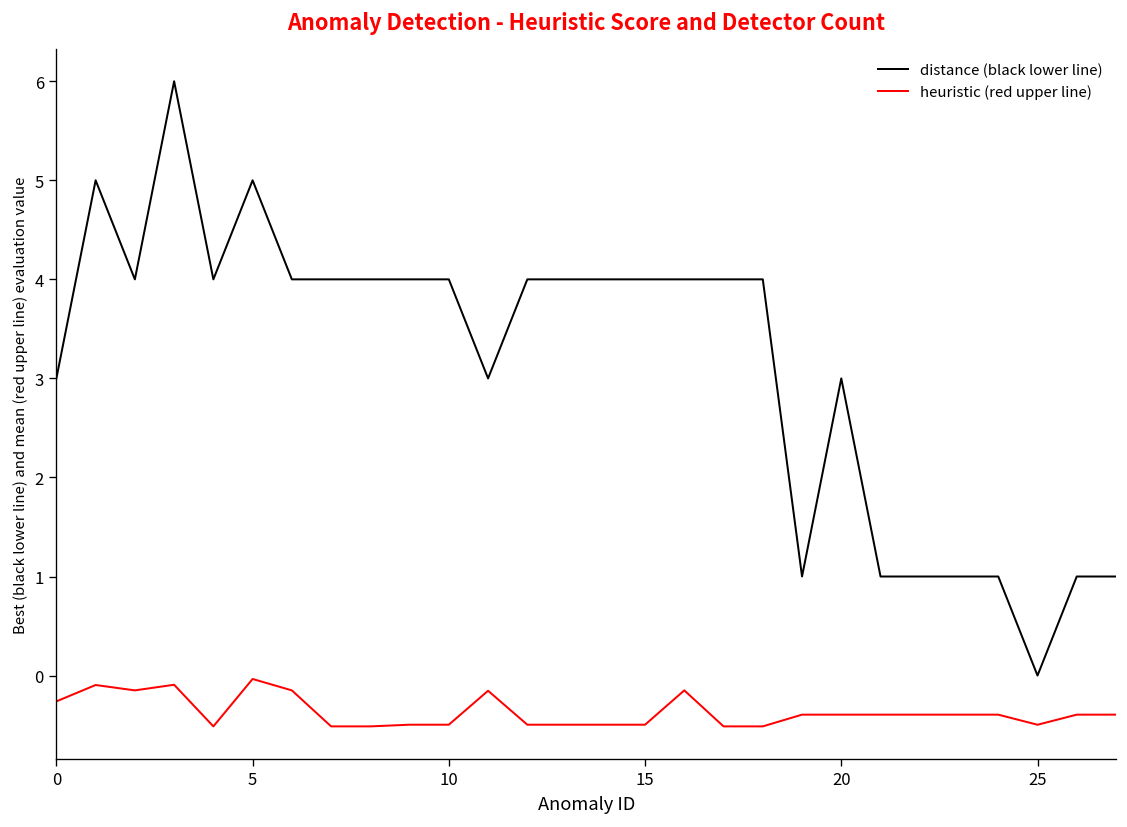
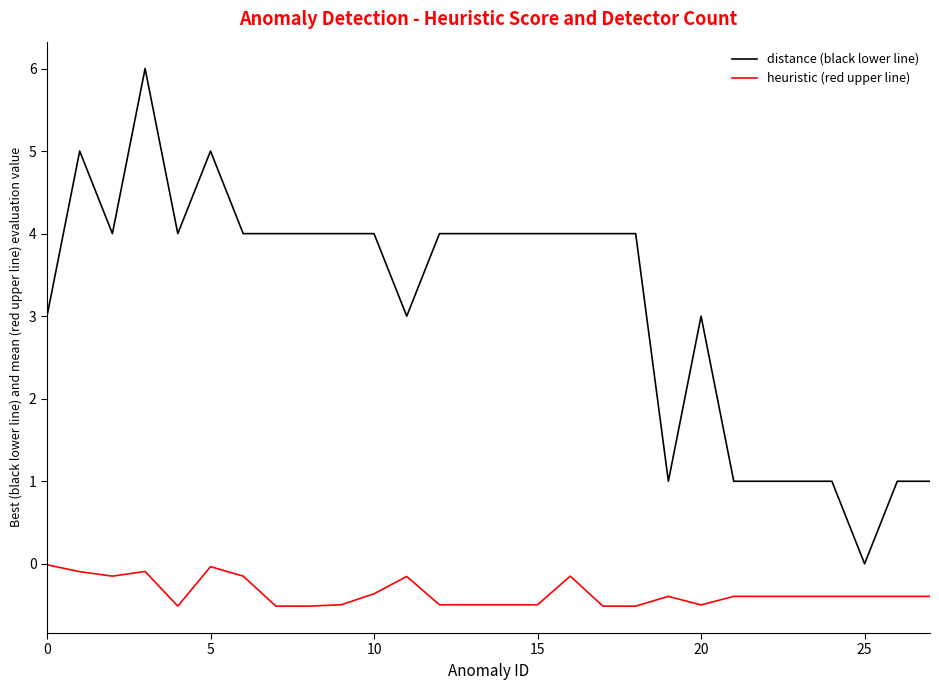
heuristic (red upper line), 0: -0.3 -> 0.0
heuristic (red upper line), 10: -0.5 -> -0.4
heuristic (red upper line), 20: -0.4 -> -0.5
heuristic (red upper line), 25: -0.5 -> -0.4
